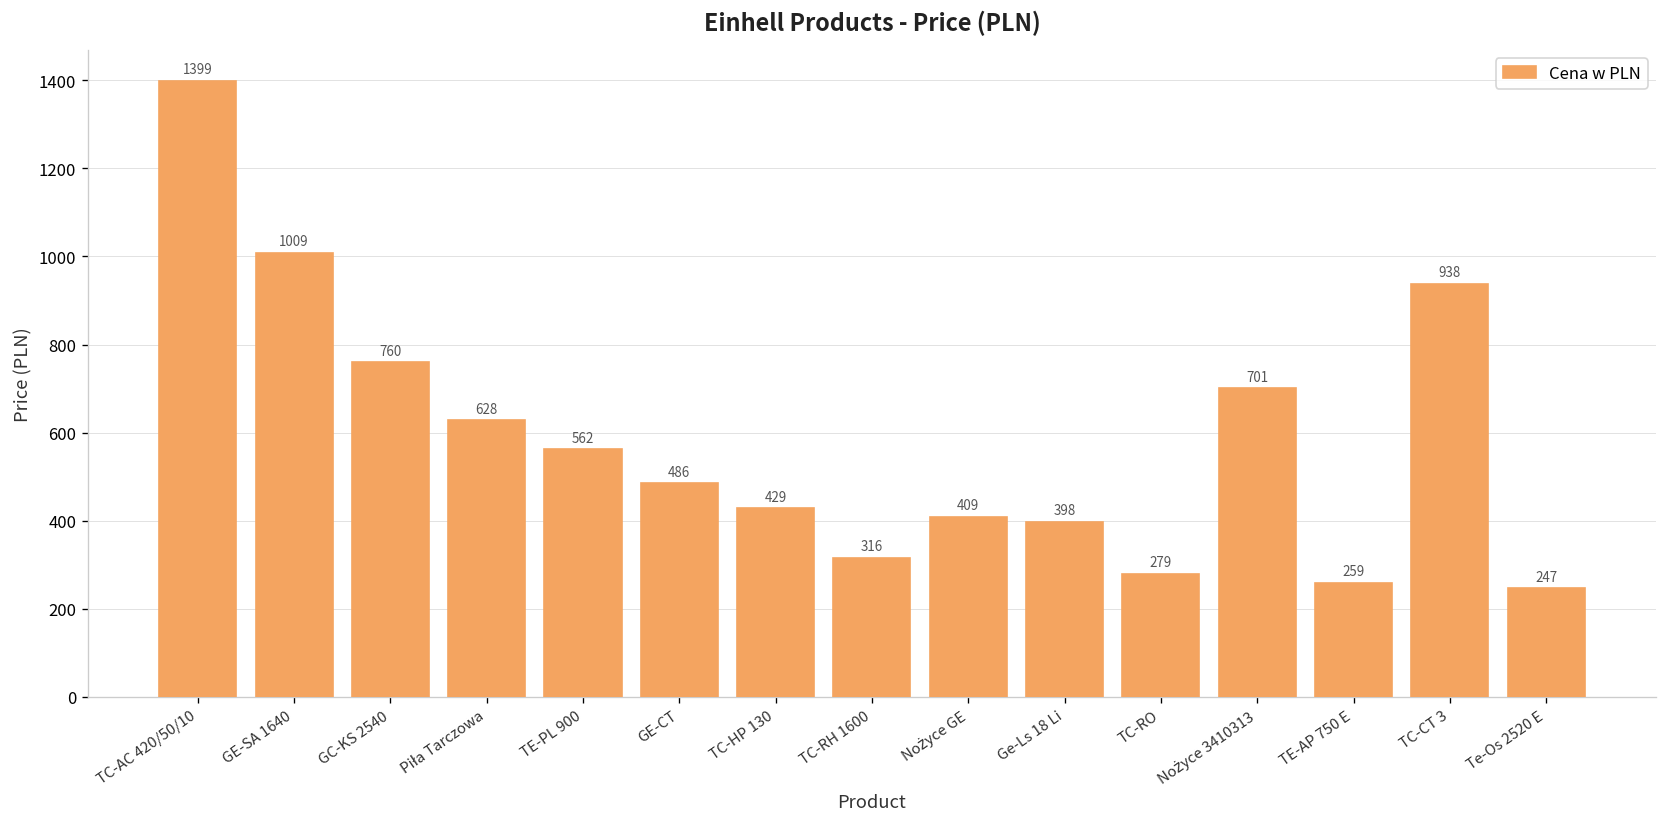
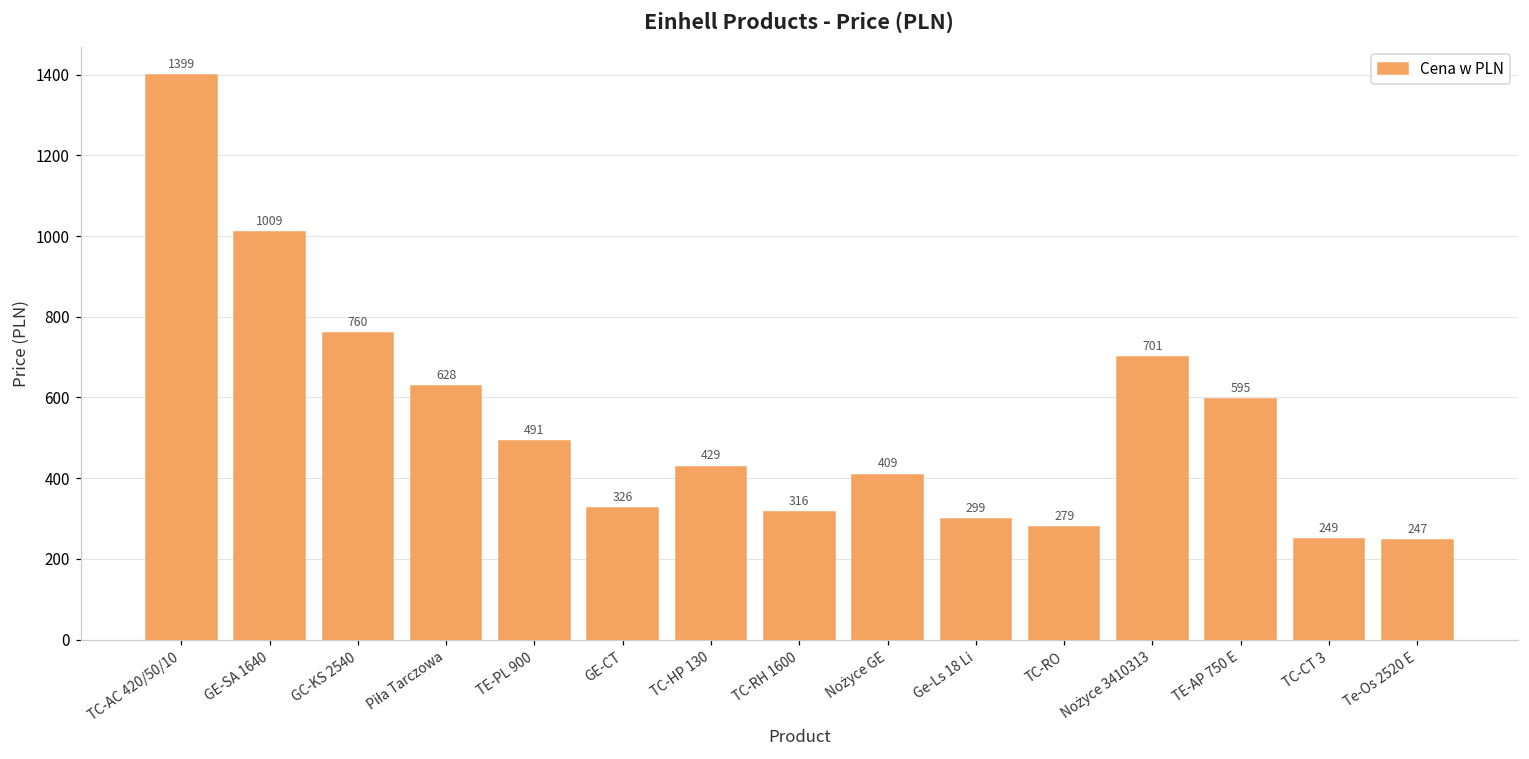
TE-PL 900: 562 -> 491
GE-CT: 486 -> 326
Ge-Ls 18 Li: 398 -> 299
TE-AP 750 E: 259 -> 595
TC-CT 3: 938 -> 249
